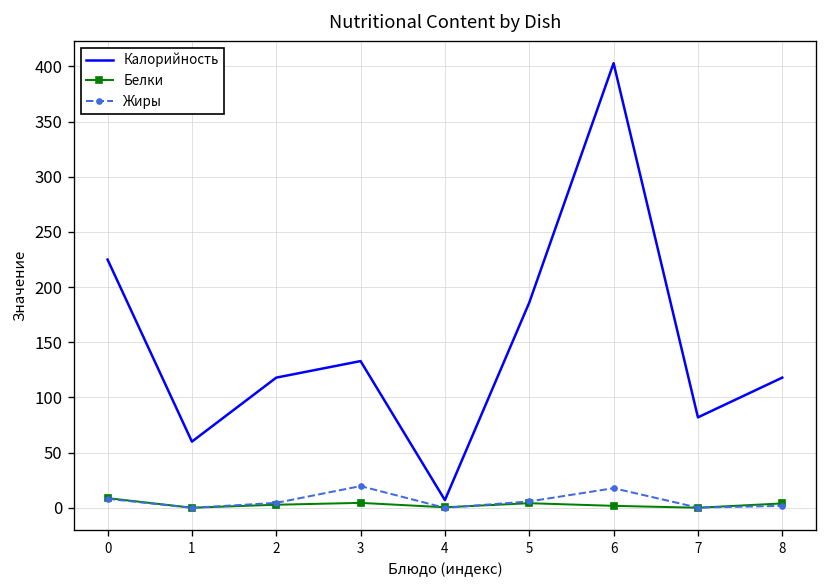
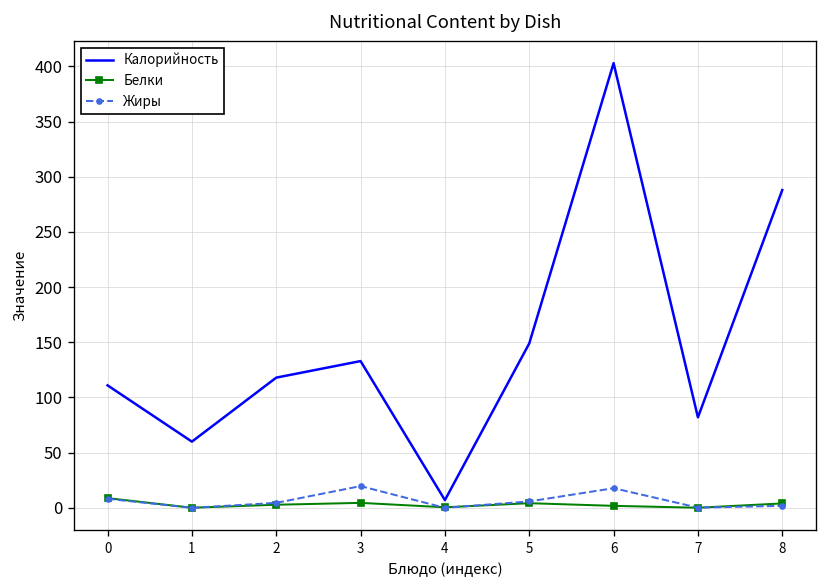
Калорийность, 0: 230 -> 110
Калорийность, 5: 190 -> 150
Калорийность, 8: 120 -> 290
